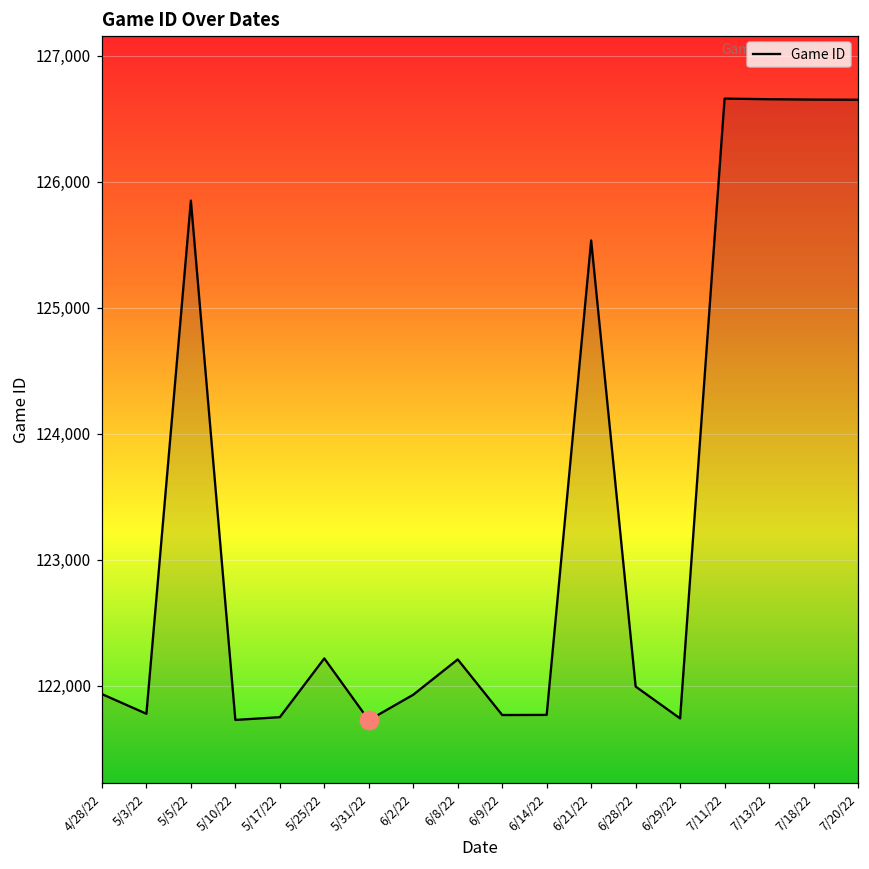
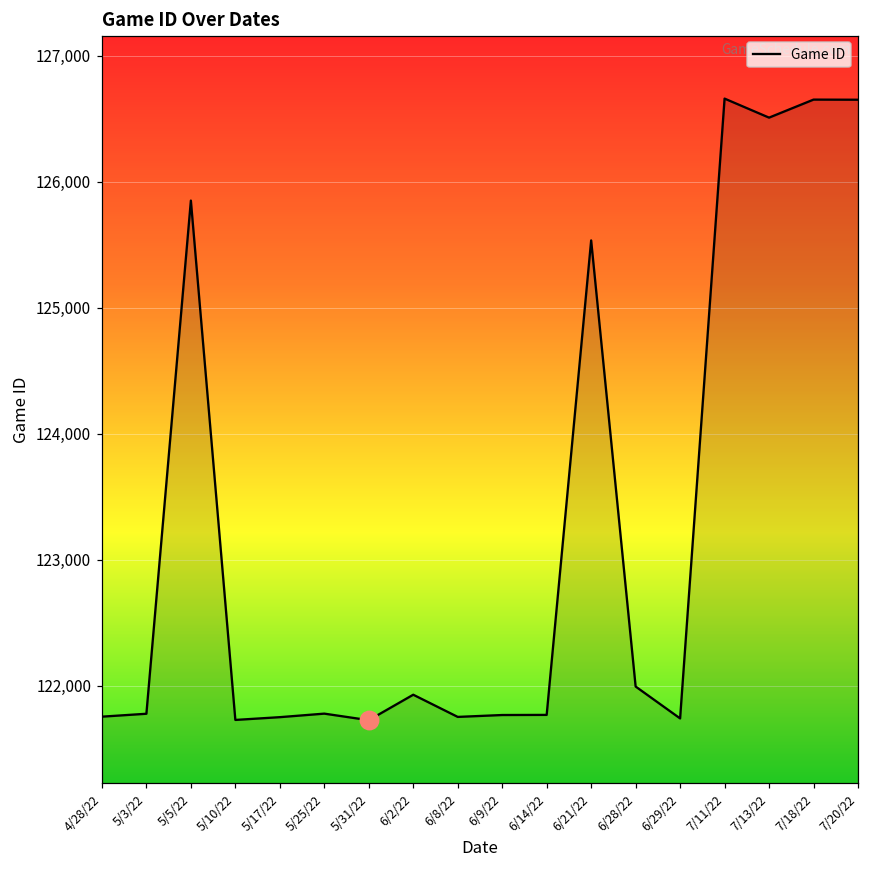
Game ID, 4/28/22: 121,940 -> 121,760
Game ID, 5/25/22: 122,220 -> 121,780
Game ID, 6/8/22: 122,210 -> 121,750
Game ID, 7/13/22: 126,650 -> 126,510
